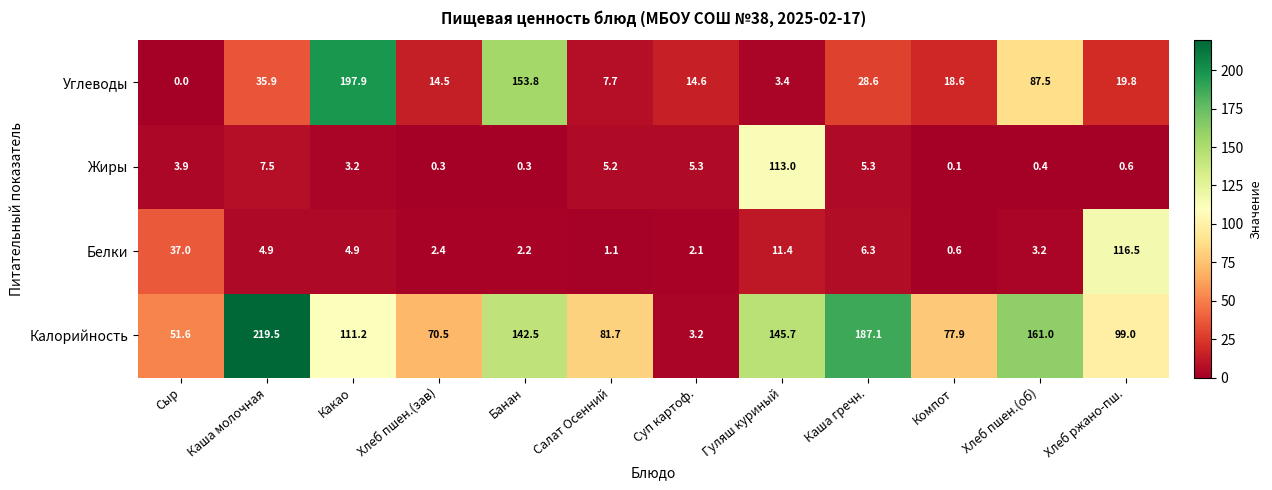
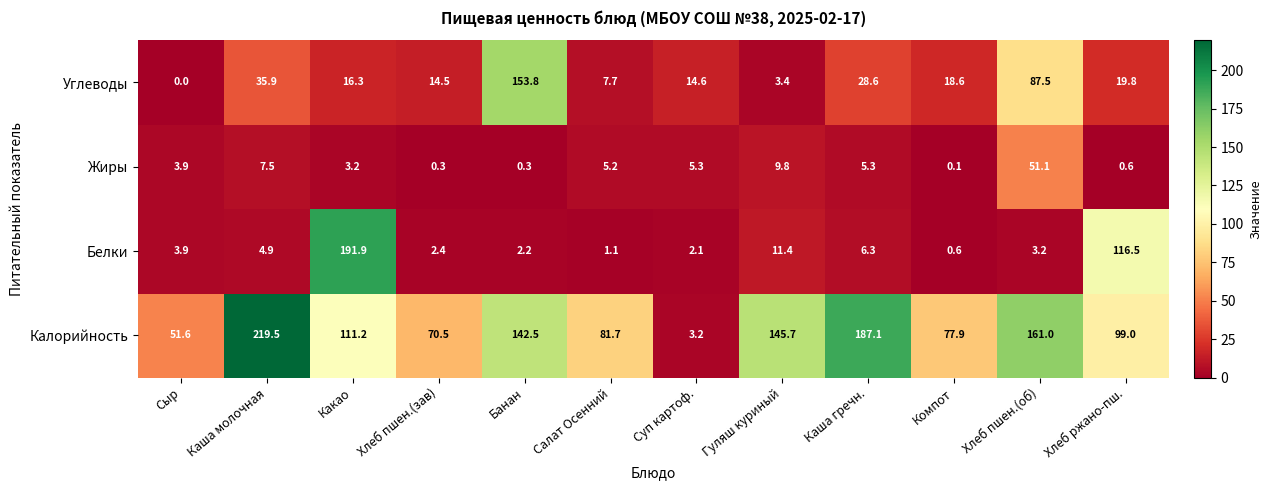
Углеводы, Какао: 197.9 -> 16.3
Жиры, Гуляш куриный: 113.0 -> 9.8
Жиры, Хлеб пшен.(об): 0.4 -> 51.1
Белки, Сыр: 37.0 -> 3.9
Белки, Какао: 4.9 -> 191.9
